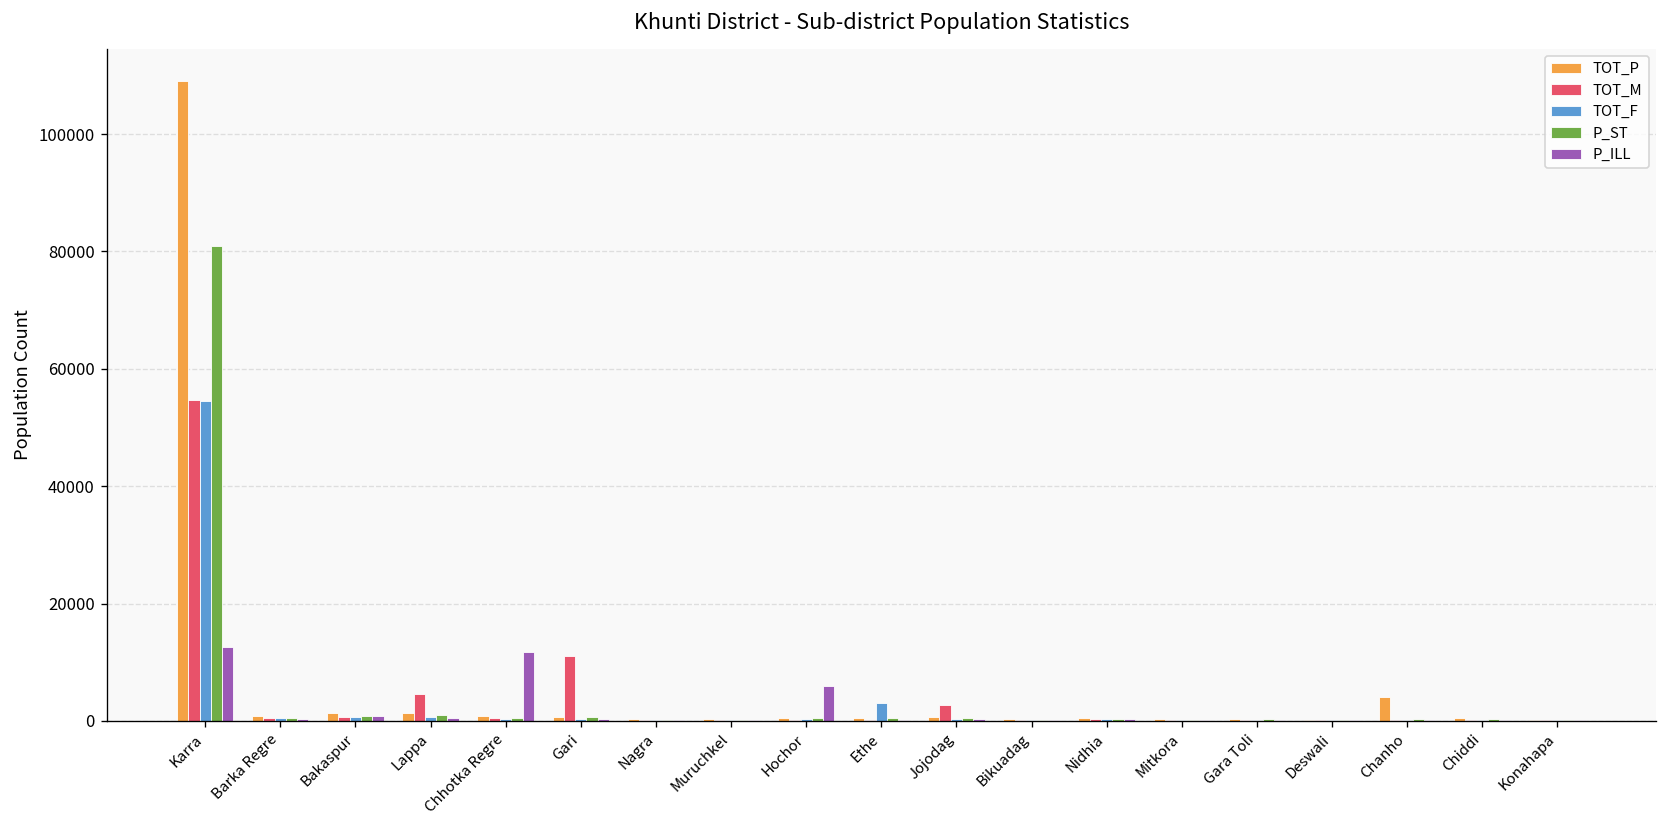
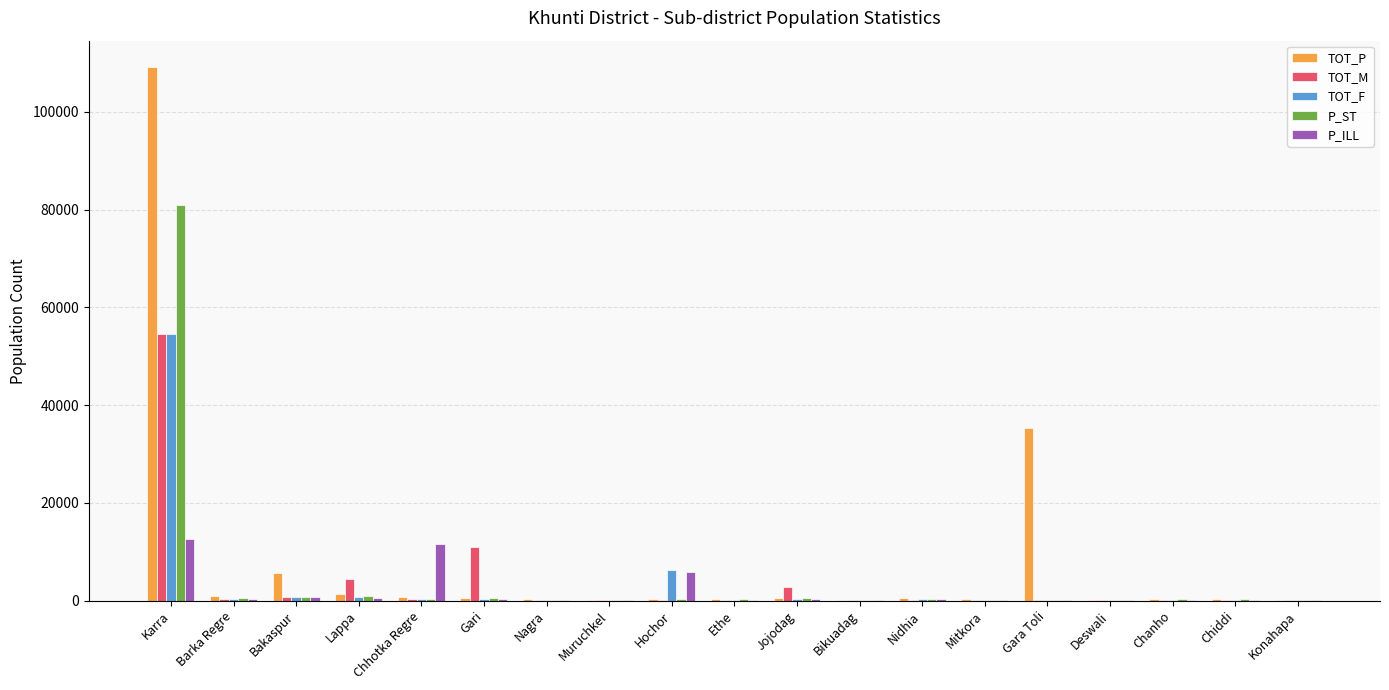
TOT_P, Bakaspur: 1000 -> 6000
TOT_F, Hochor: 0 -> 6000
TOT_F, Ethe: 3000 -> 0
TOT_P, Gara Toli: 0 -> 35000
TOT_P, Chanho: 4000 -> 0
